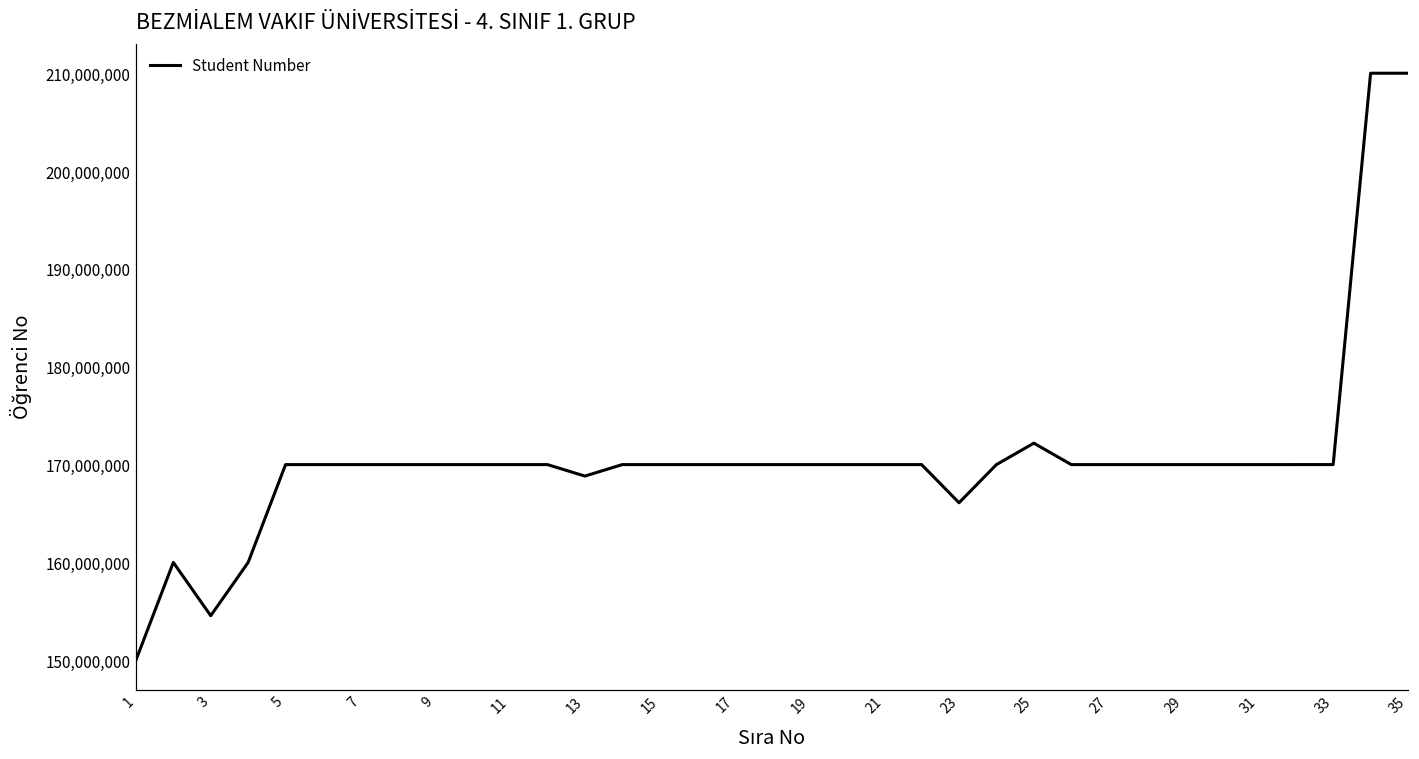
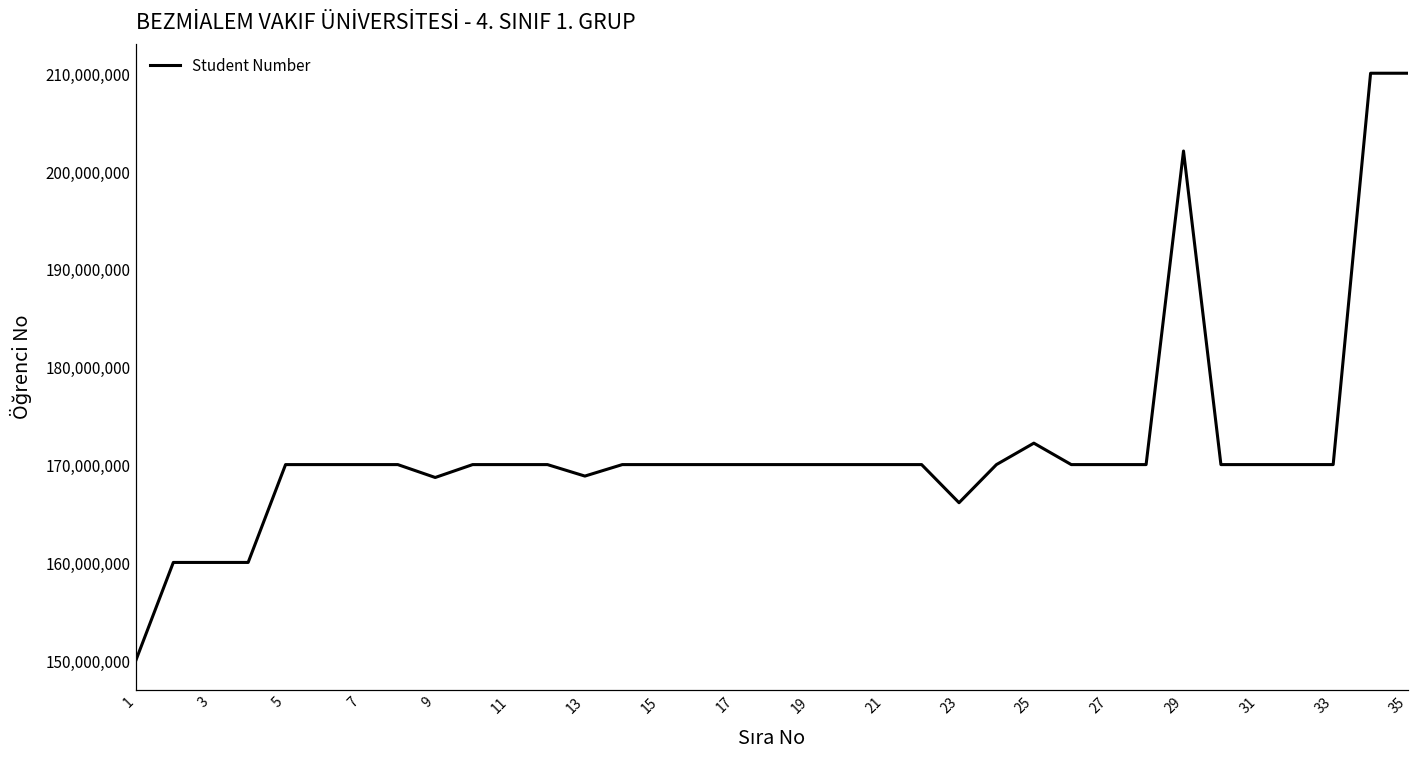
3: 155,000,000 -> 160,000,000
9: 170,000,000 -> 169,000,000
29: 170,000,000 -> 202,000,000
